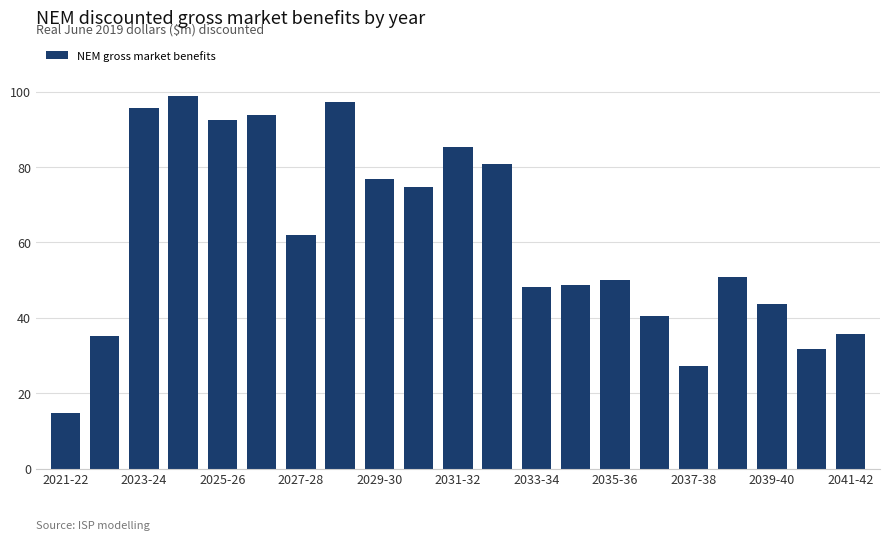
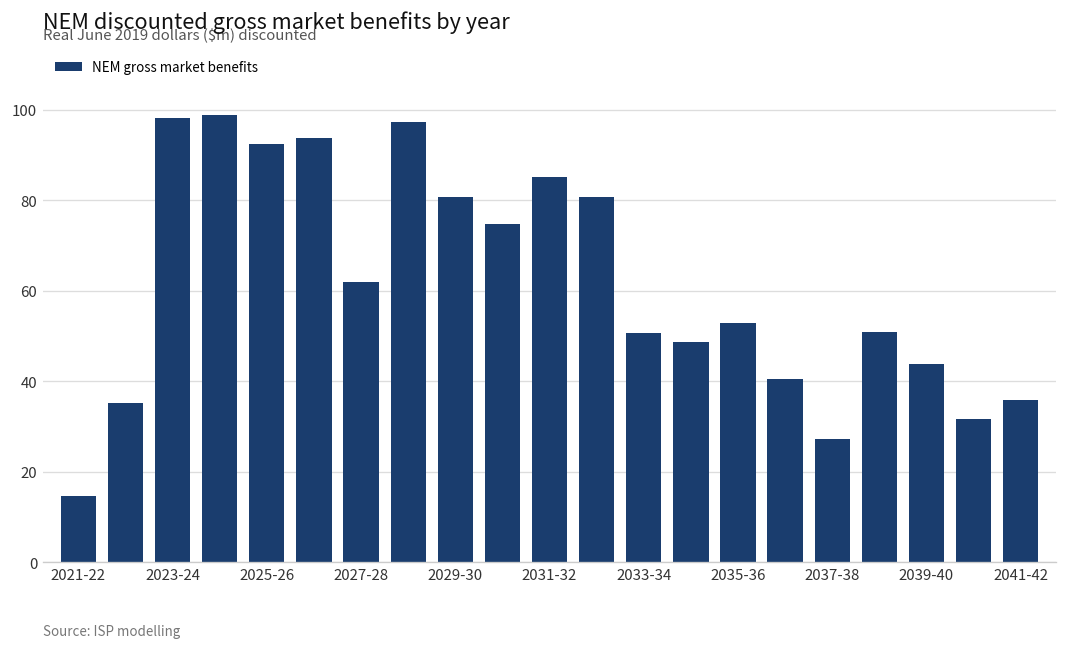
2023-24: 96 -> 98
2029-30: 77 -> 81
2033-34: 48 -> 51
2035-36: 50 -> 53
